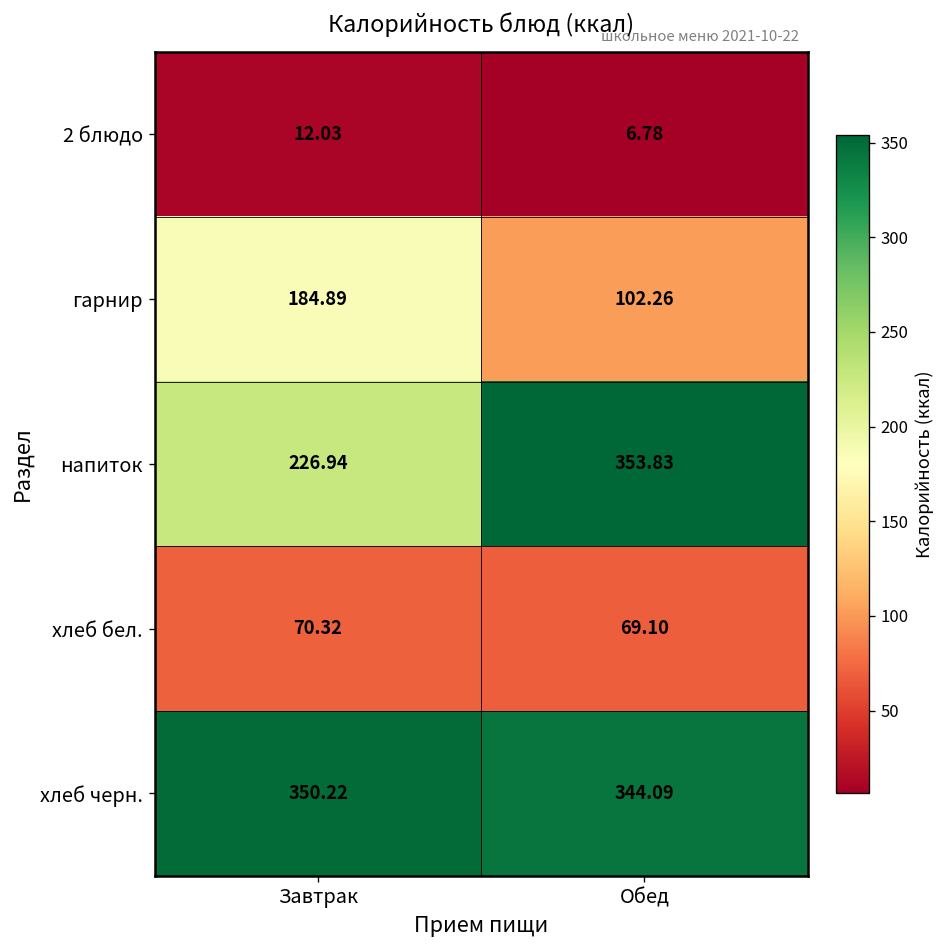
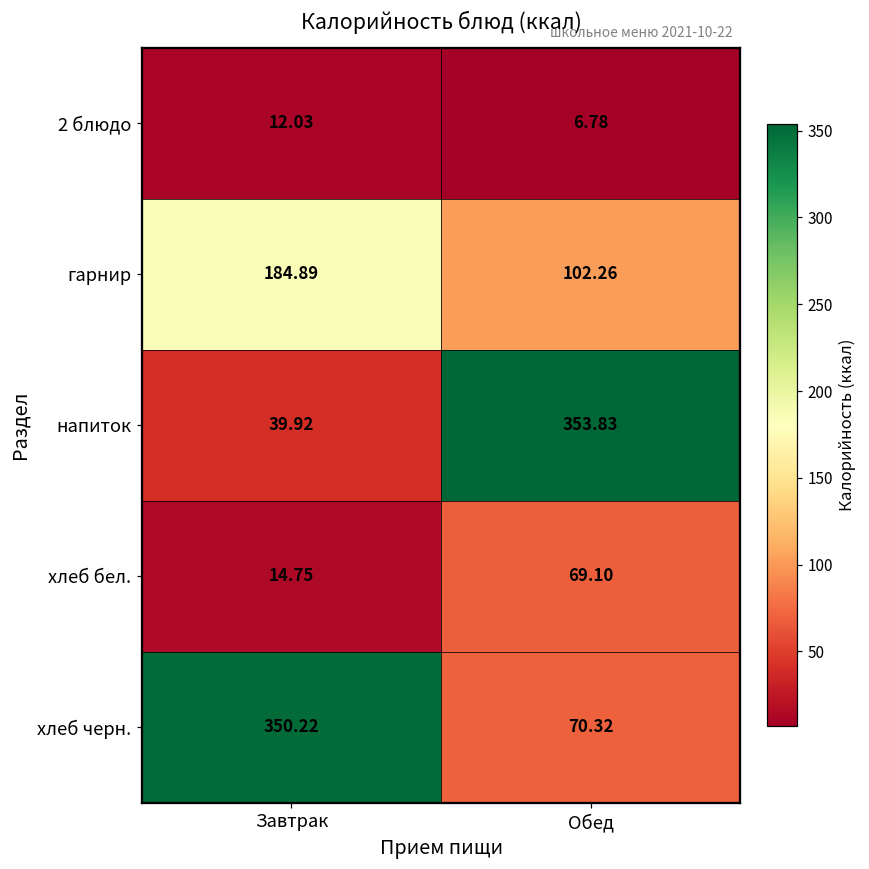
напиток, Завтрак: 226.94 -> 39.92
хлеб бел., Завтрак: 70.32 -> 14.75
хлеб черн., Обед: 344.09 -> 70.32
